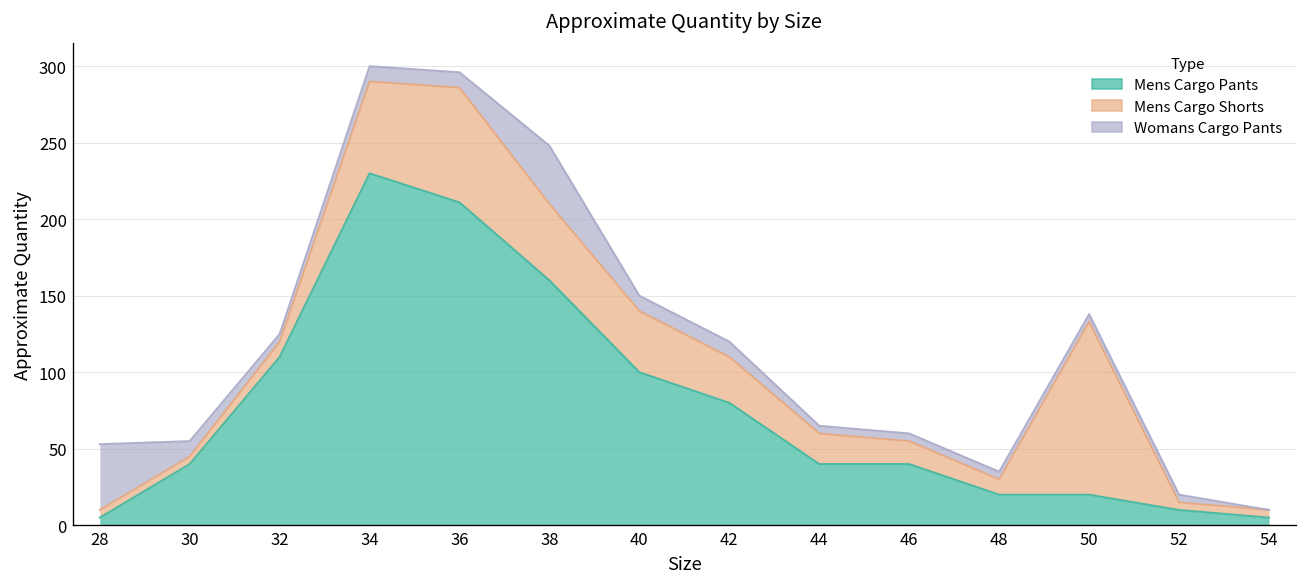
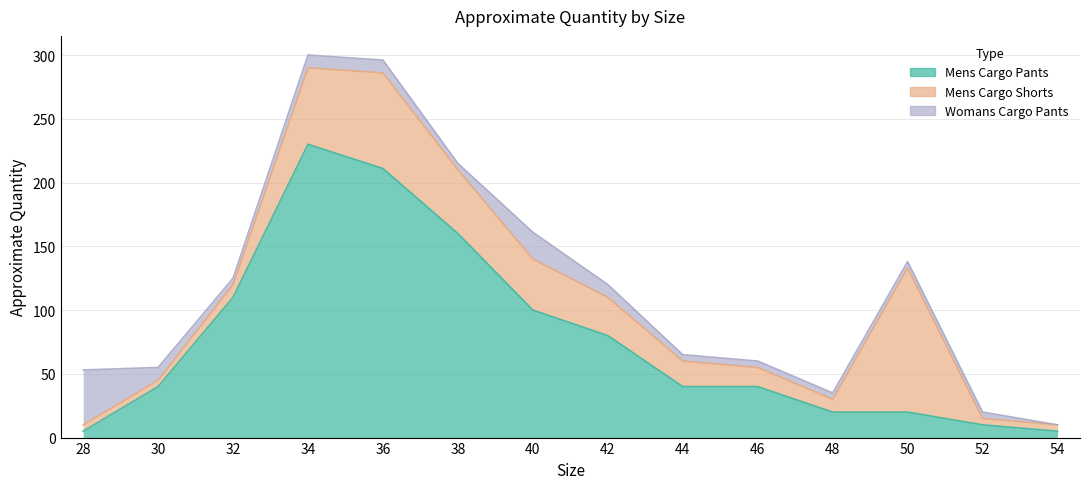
Womans Cargo Pants, 38: 38 -> 5
Womans Cargo Pants, 40: 10 -> 21
